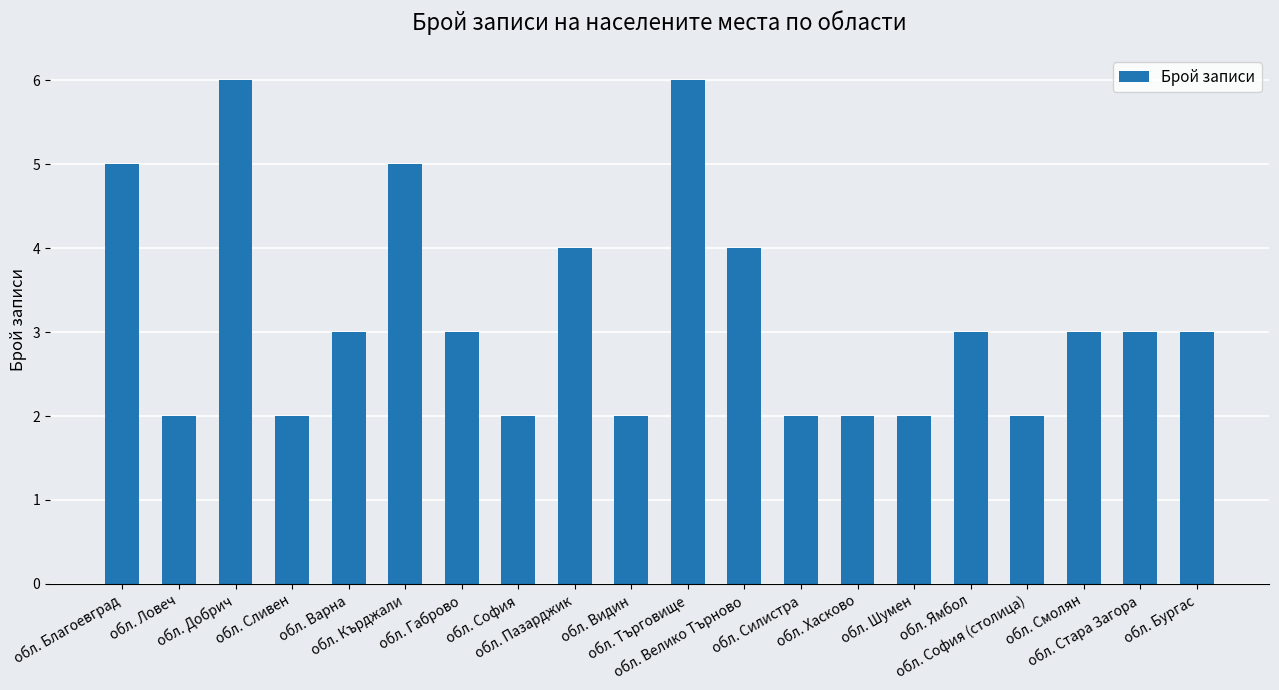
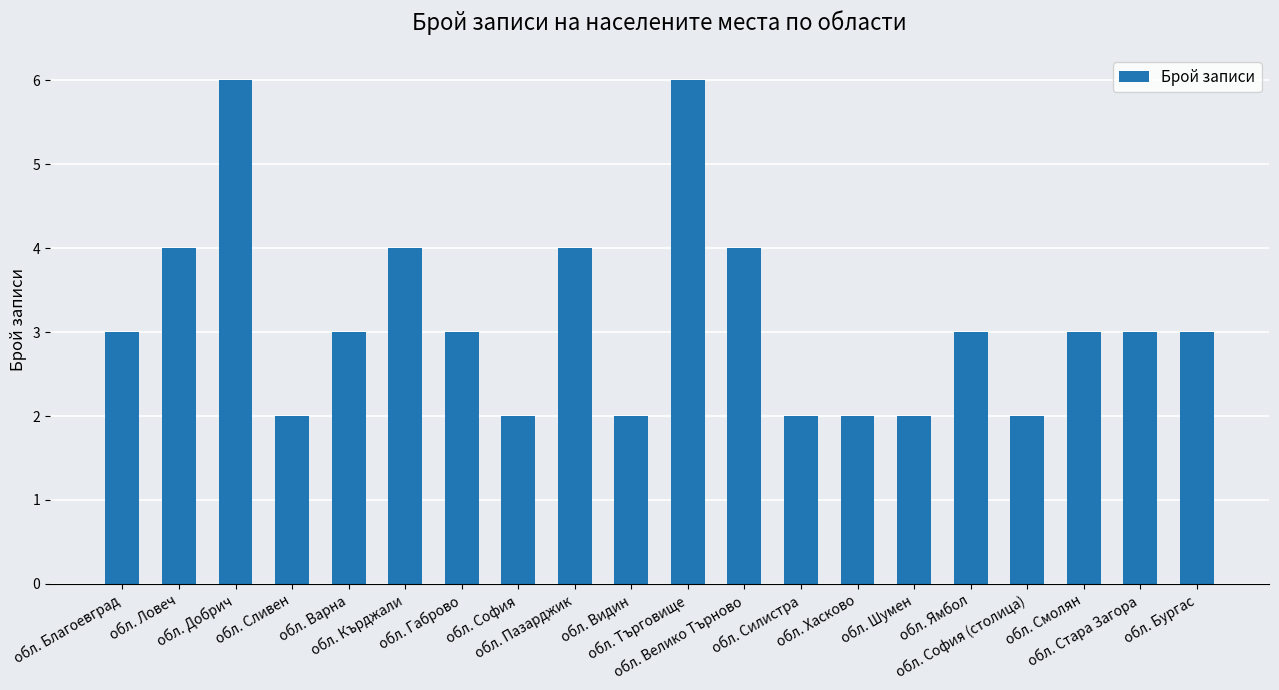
обл. Благоевград: 5 -> 3
обл. Ловеч: 2 -> 4
обл. Кърджали: 5 -> 4
